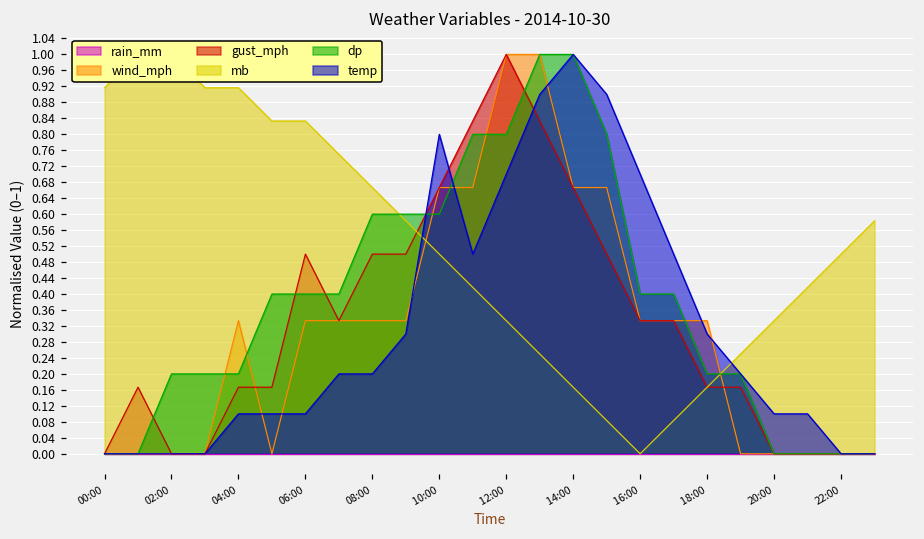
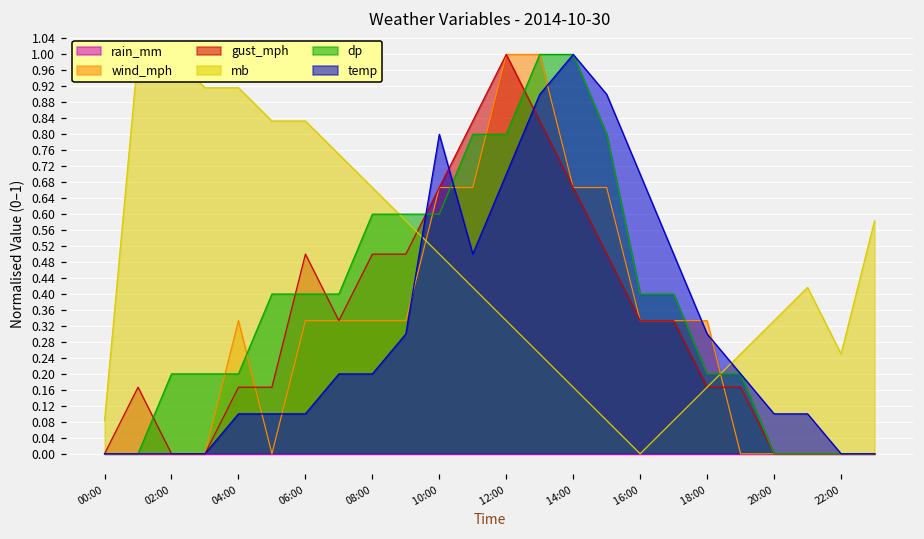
mb, 00:00: 0.92 -> 0.08
mb, 22:00: 0.50 -> 0.25
